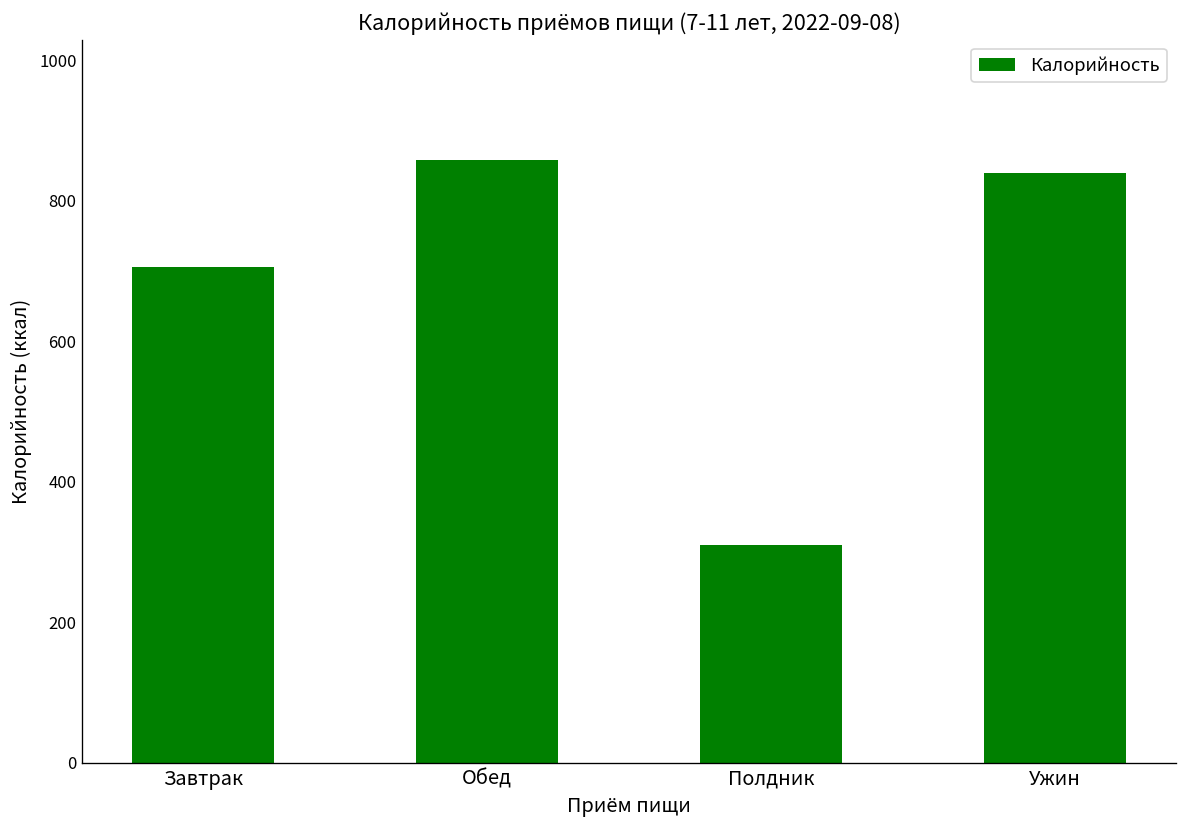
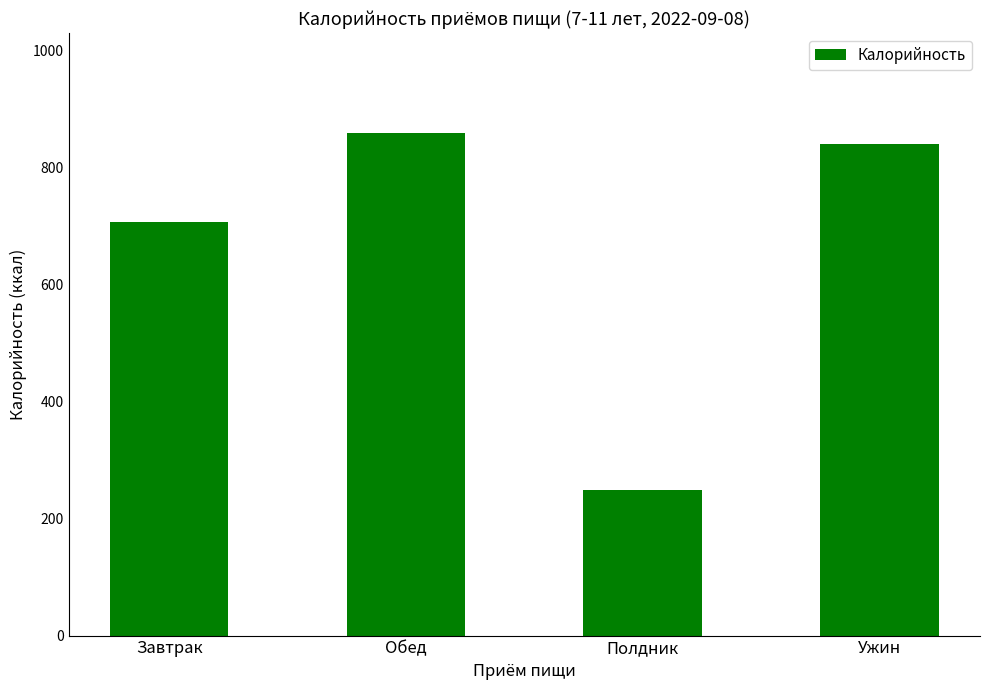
Полдник: 310 -> 250
